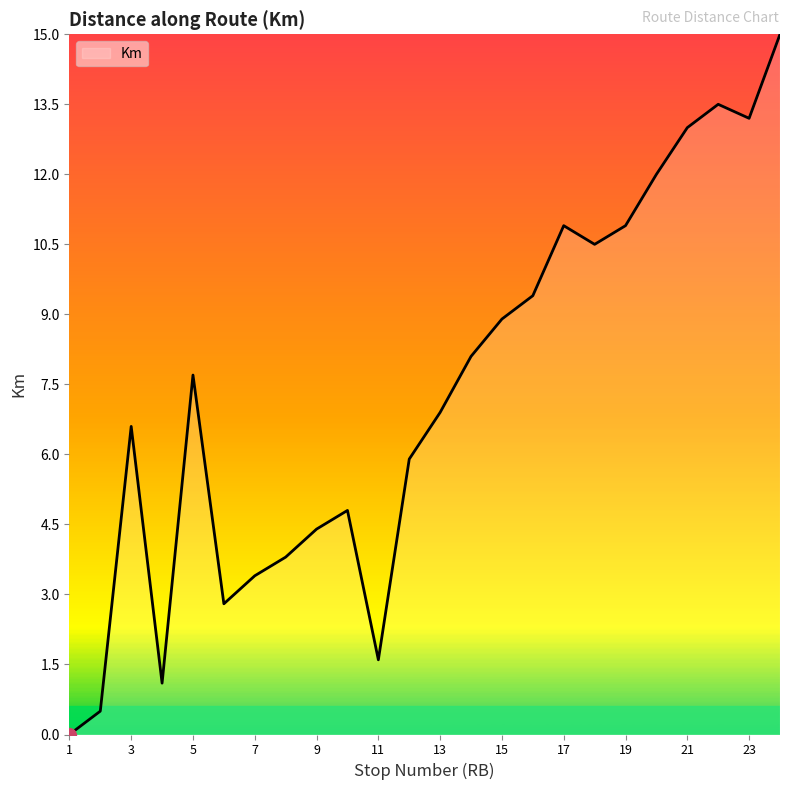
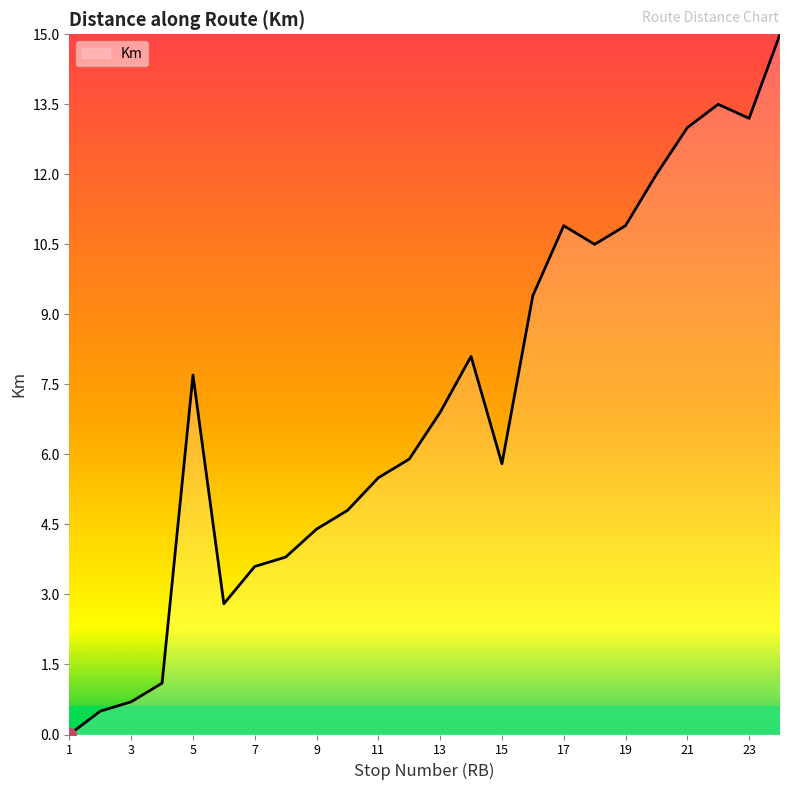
Km, 3: 6.6 -> 0.7
Km, 7: 3.4 -> 3.6
Km, 11: 1.6 -> 5.5
Km, 15: 8.9 -> 5.8
